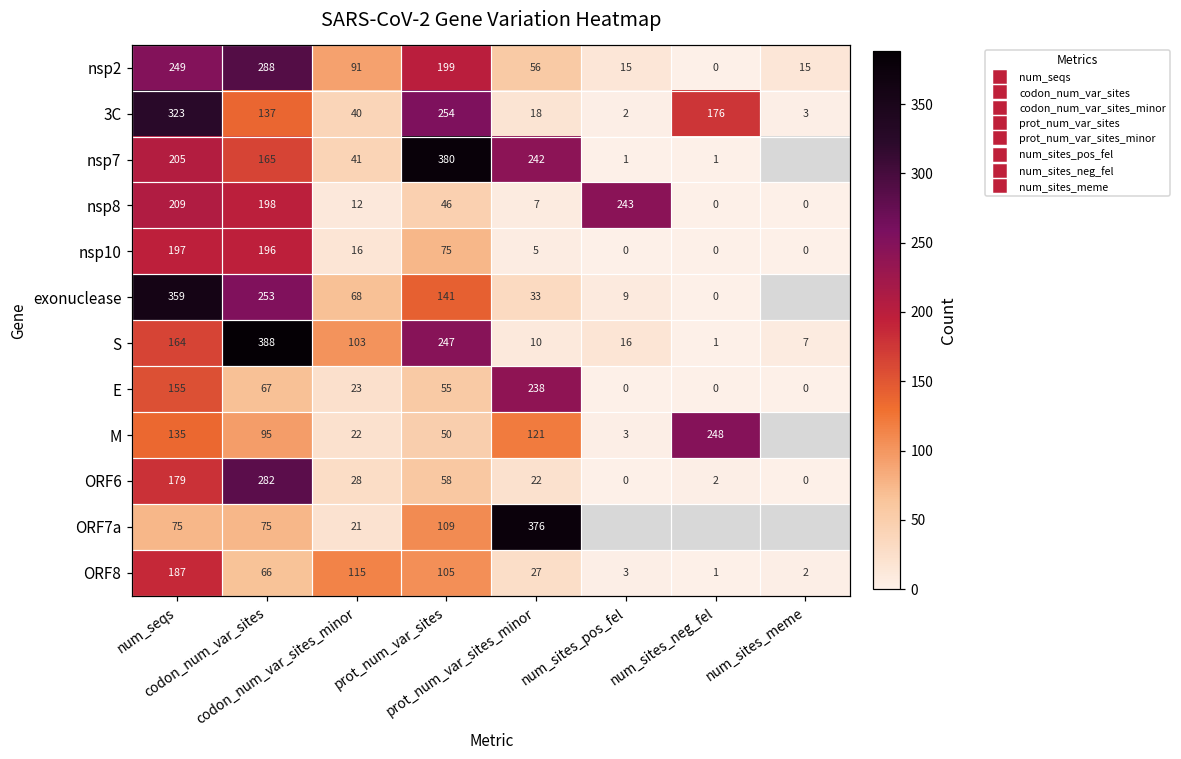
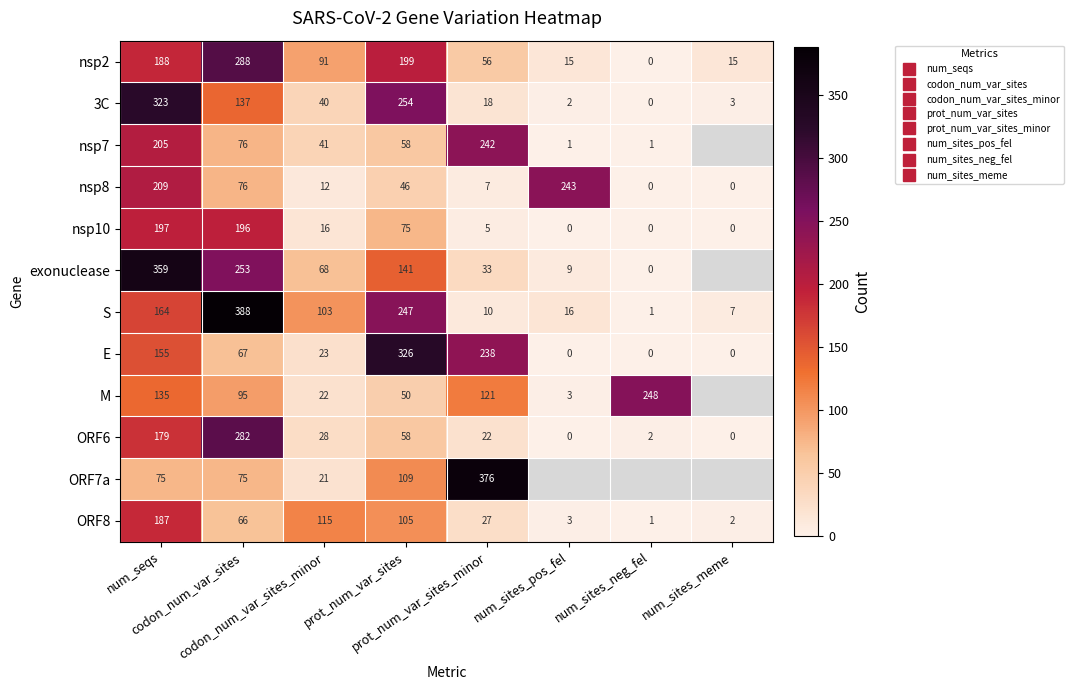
nsp2, num_seqs: 249 -> 188
3C, num_sites_neg_fel: 176 -> 0
nsp7, codon_num_var_sites: 165 -> 76
nsp7, prot_num_var_sites: 380 -> 58
nsp8, codon_num_var_sites: 198 -> 76
E, prot_num_var_sites: 55 -> 326
